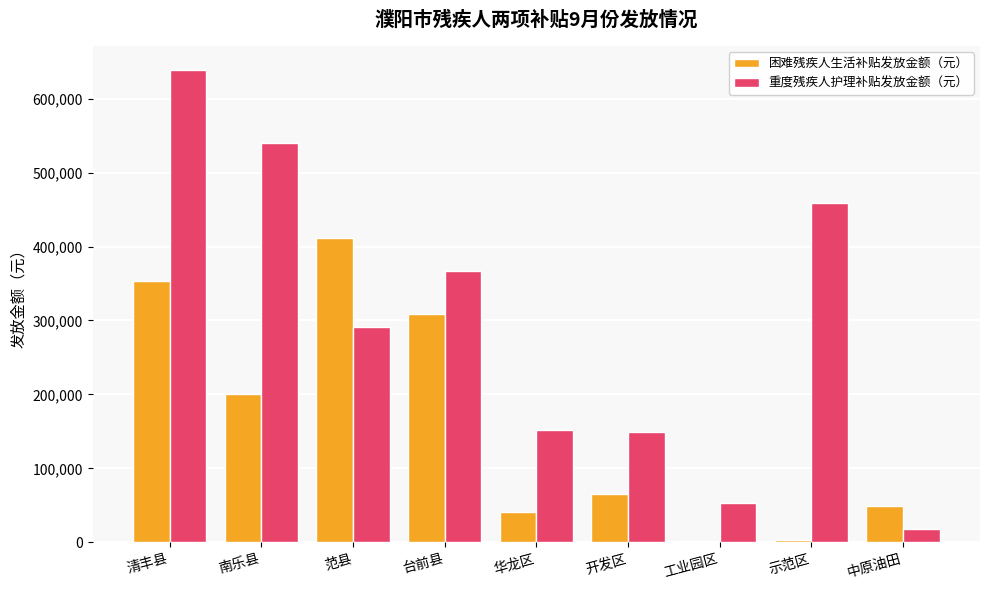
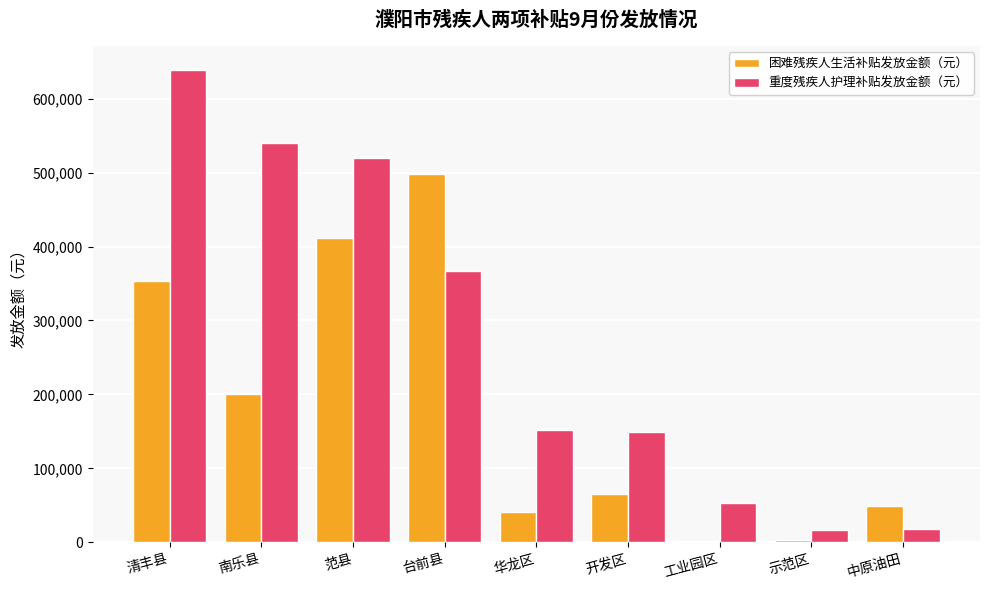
重度残疾人护理补贴发放金额（元）, 范县: 290,000 -> 520,000
困难残疾人生活补贴发放金额（元）, 台前县: 310,000 -> 500,000
重度残疾人护理补贴发放金额（元）, 示范区: 460,000 -> 20,000
